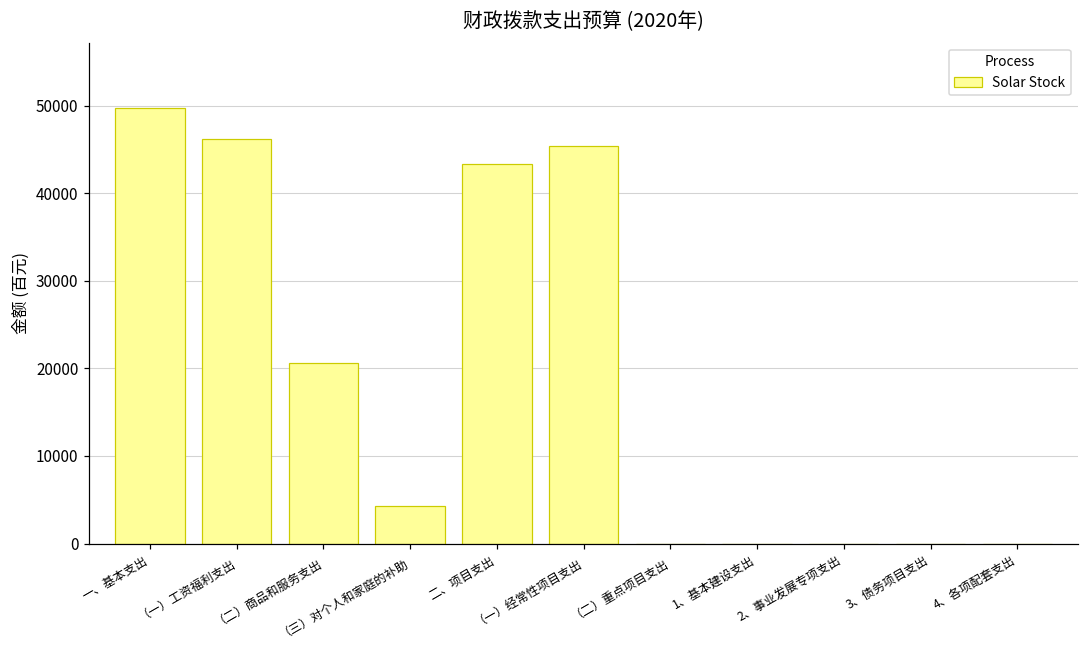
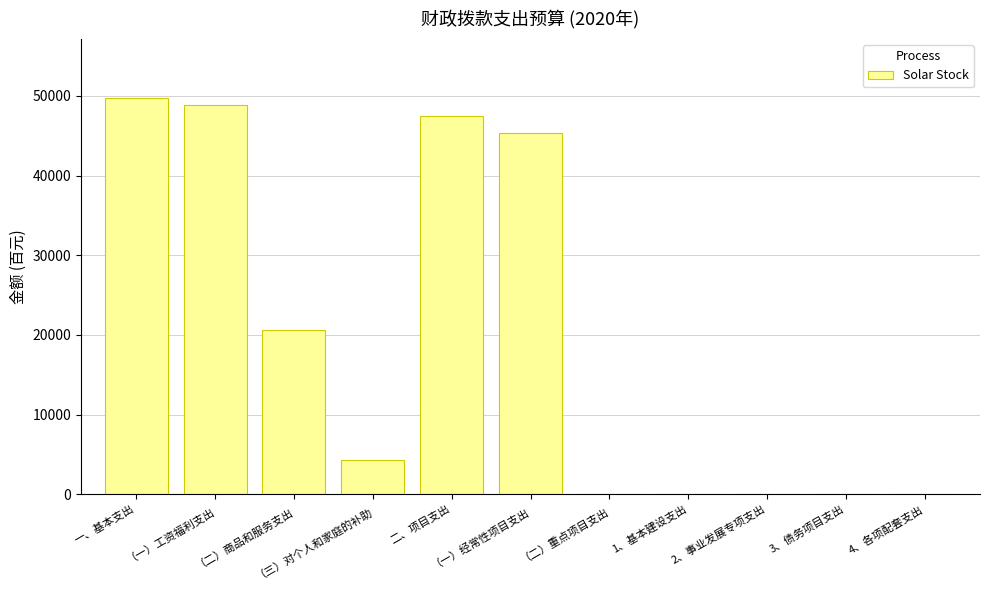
（一）工资福利支出: 46000 -> 49000
二、项目支出: 43000 -> 47000
